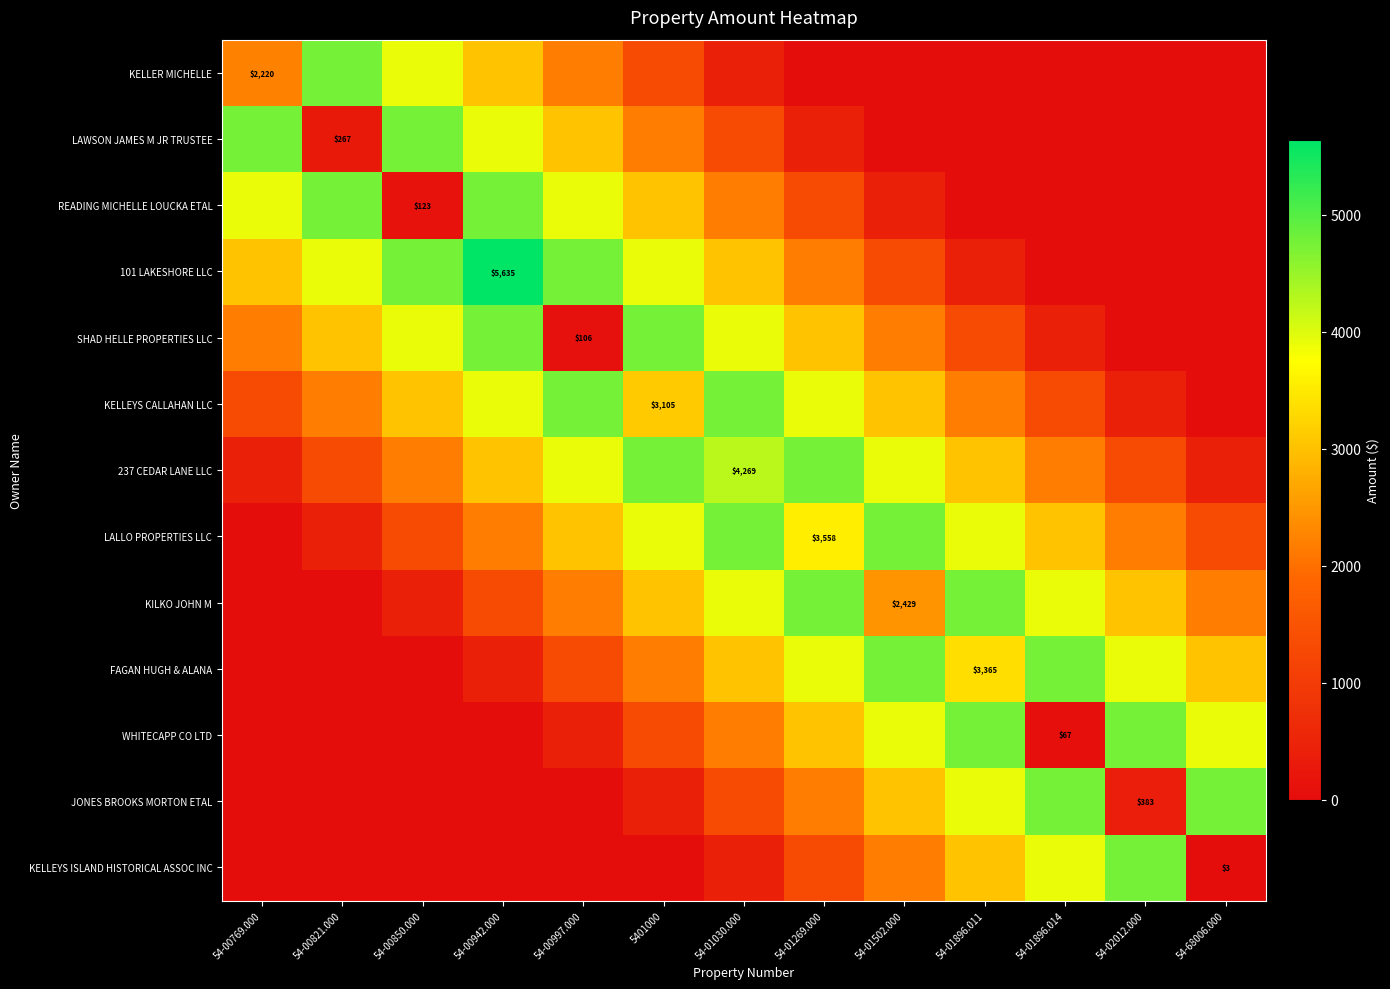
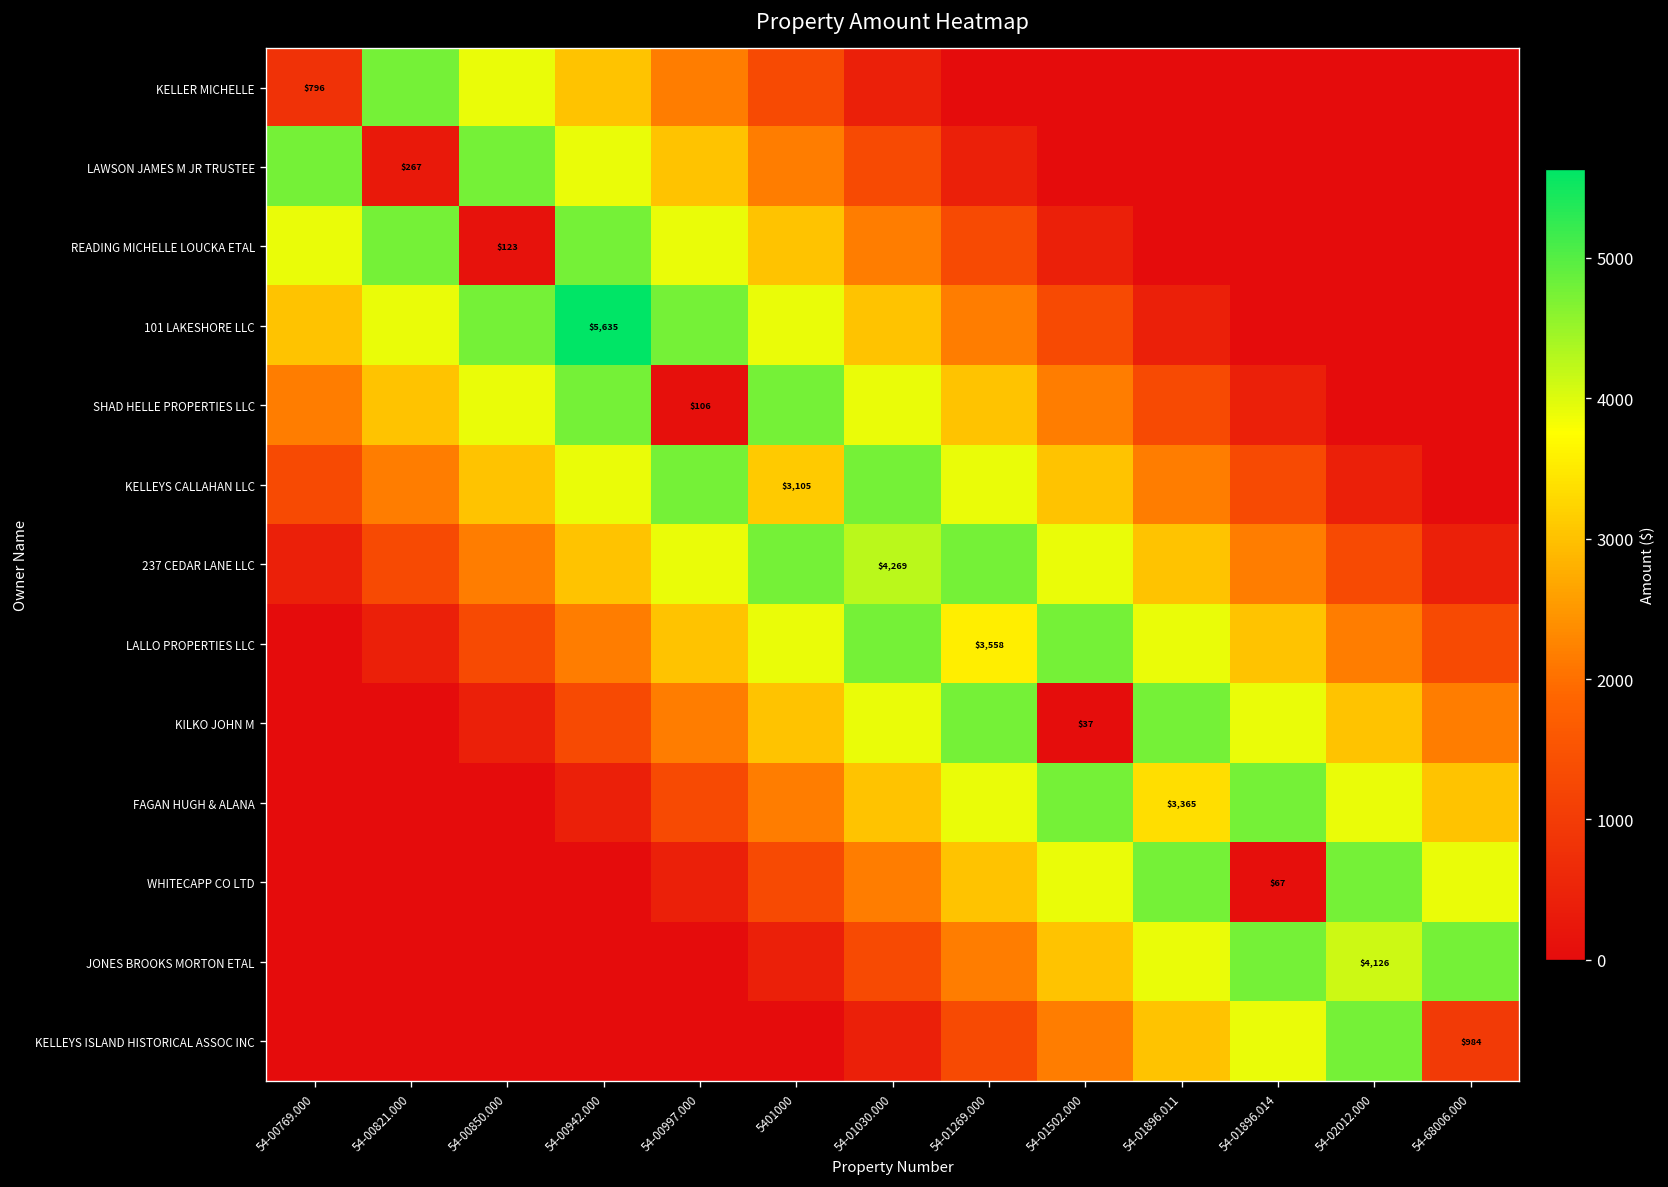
KELLER MICHELLE, 54-00769.000: $2,220 -> $796
KILKO JOHN M, 54-01502.000: $2,429 -> $37
JONES BROOKS MORTON ETAL, 54-02012.000: $383 -> $4,126
KELLEYS ISLAND HISTORICAL ASSOC INC, 54-68006.000: $3 -> $984
